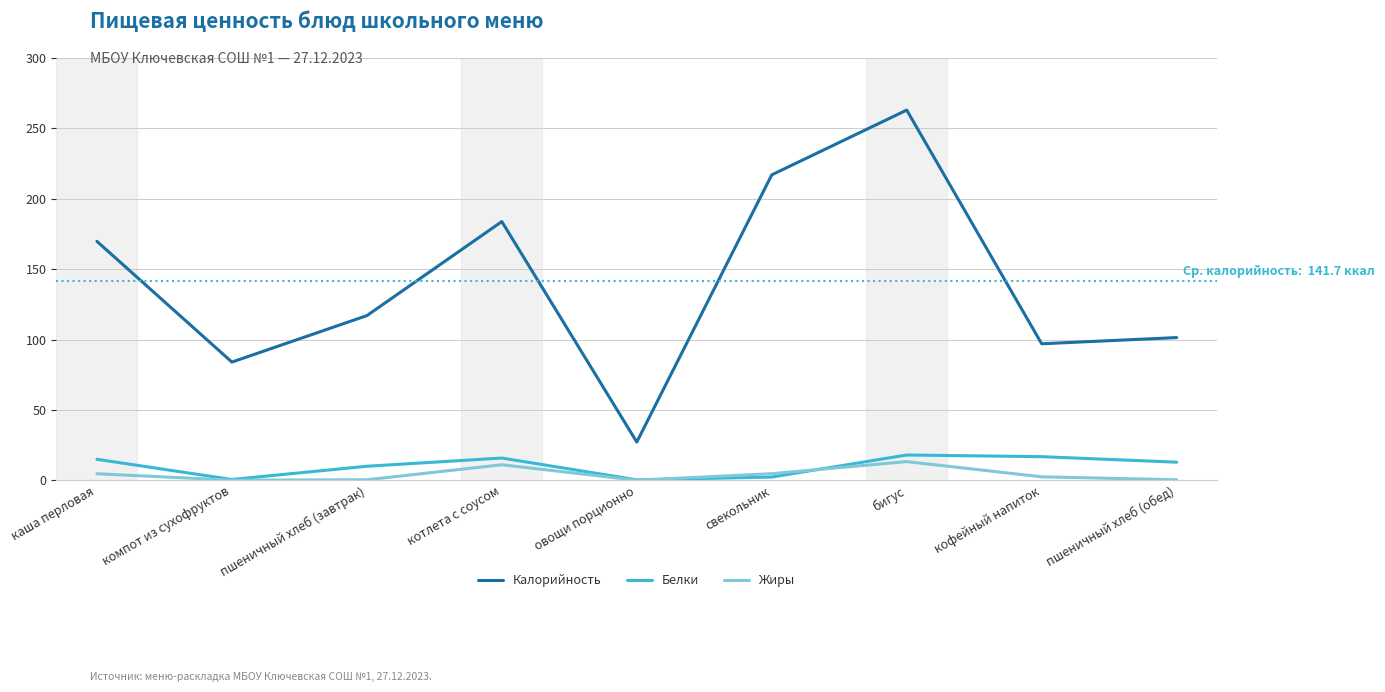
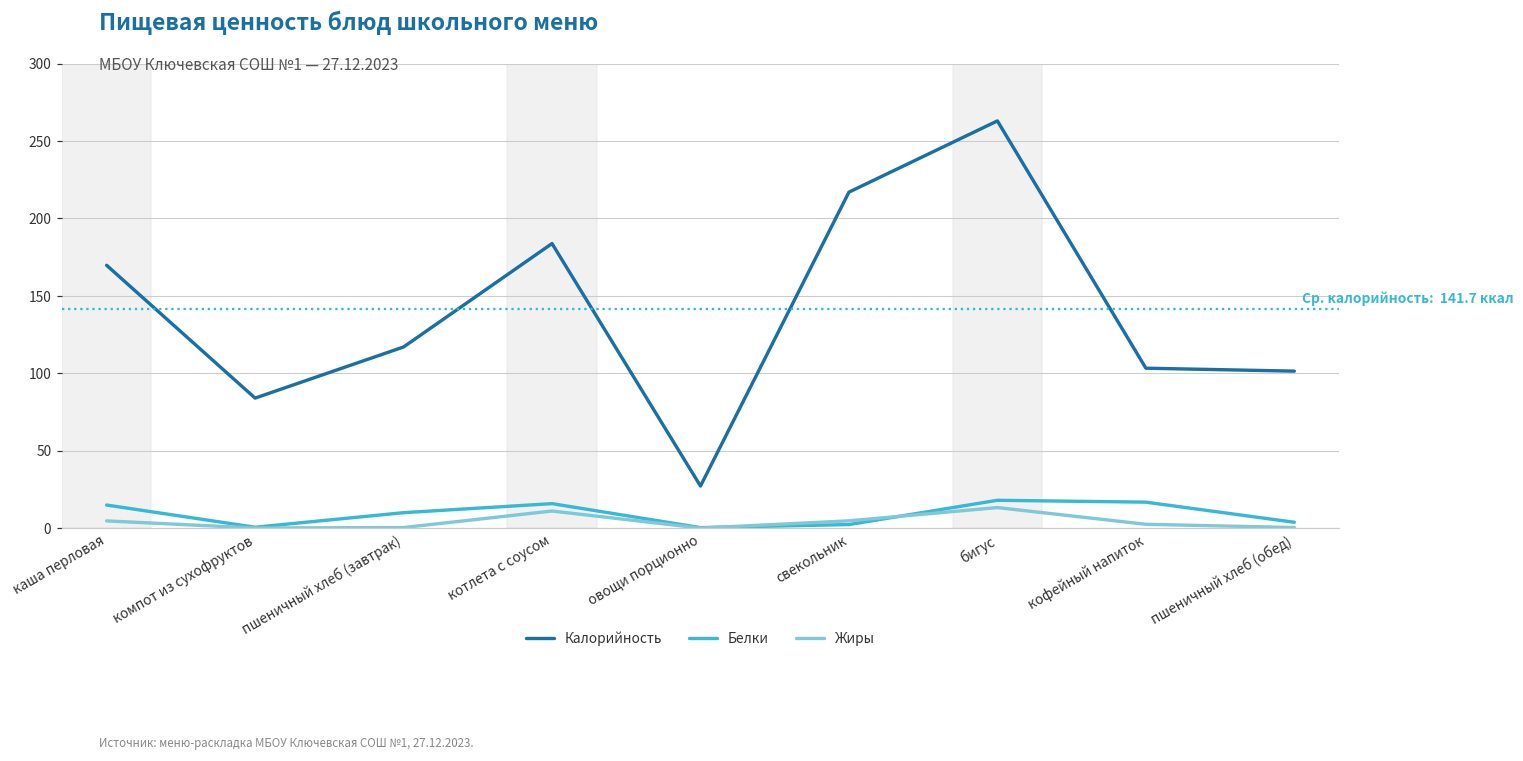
Калорийность, кофейный напиток: 97 -> 103
Белки, пшеничный хлеб (обед): 13 -> 4
